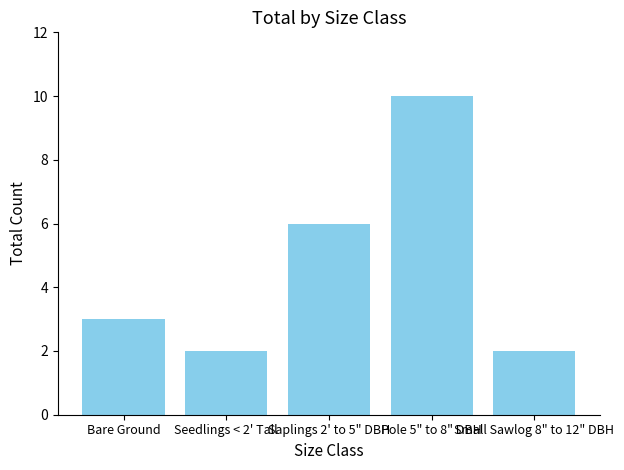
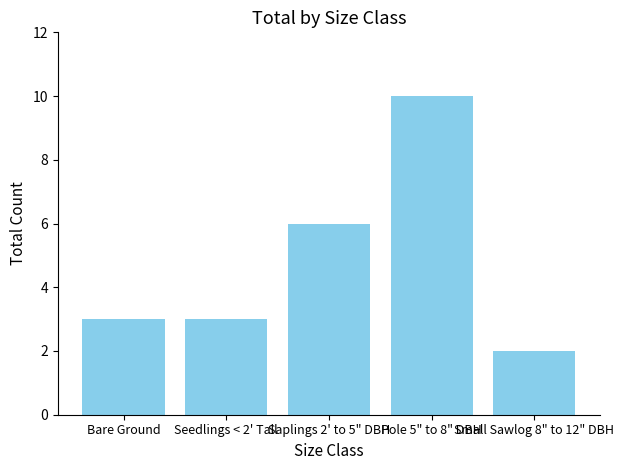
Seedlings < 2' Tall: 2 -> 3
